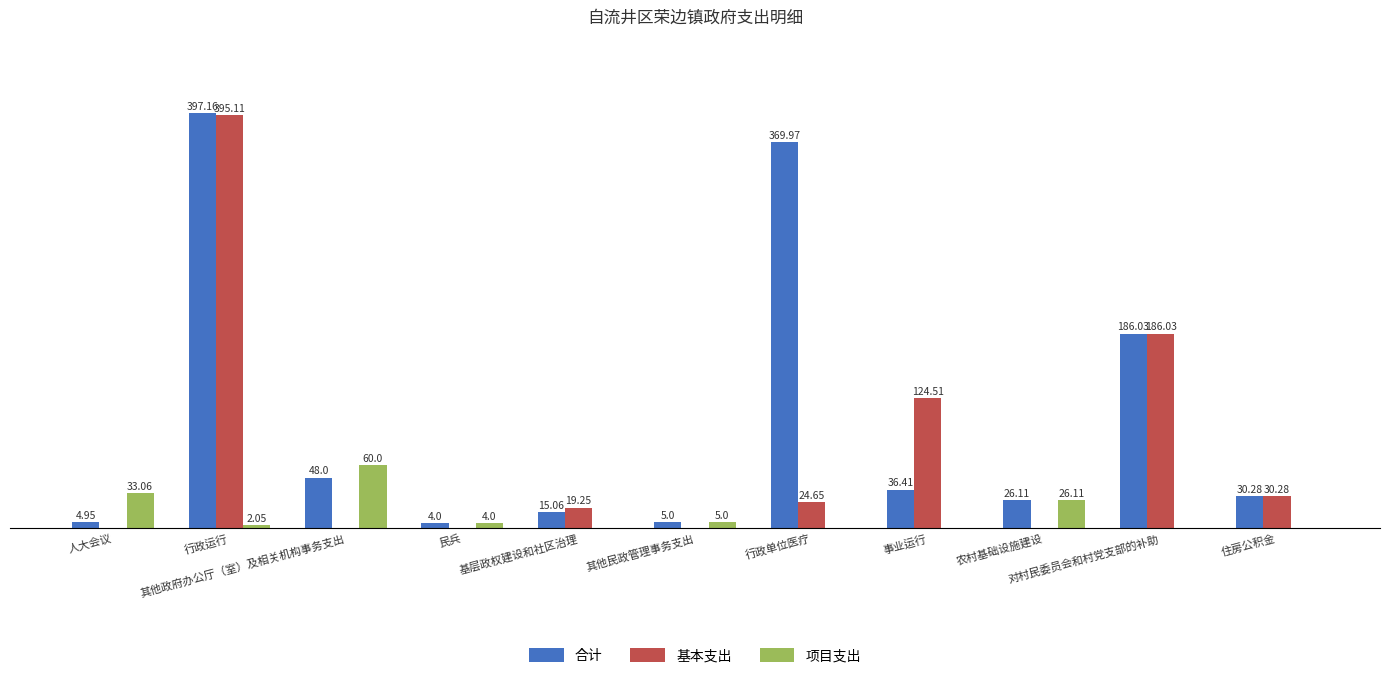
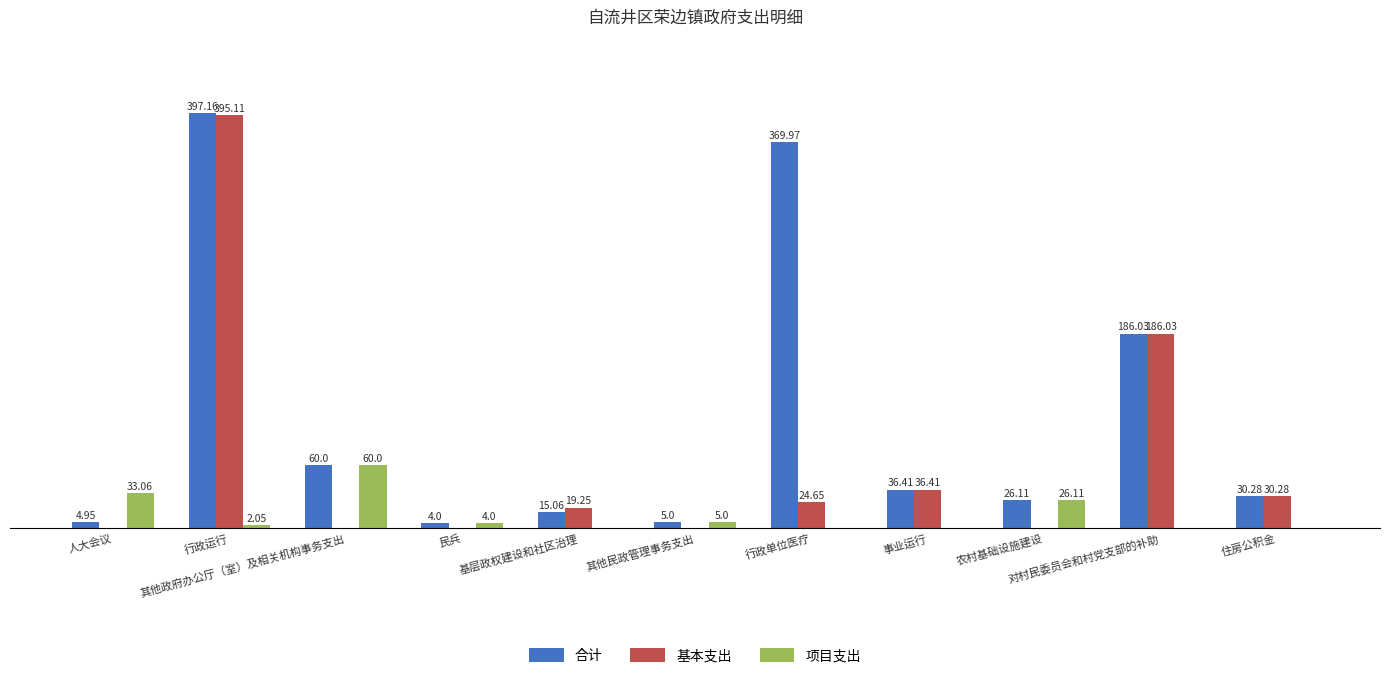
合计, 其他政府办公厅（室）及相关机构事务支出: 48.0 -> 60.0
基本支出, 事业运行: 124.51 -> 36.41
